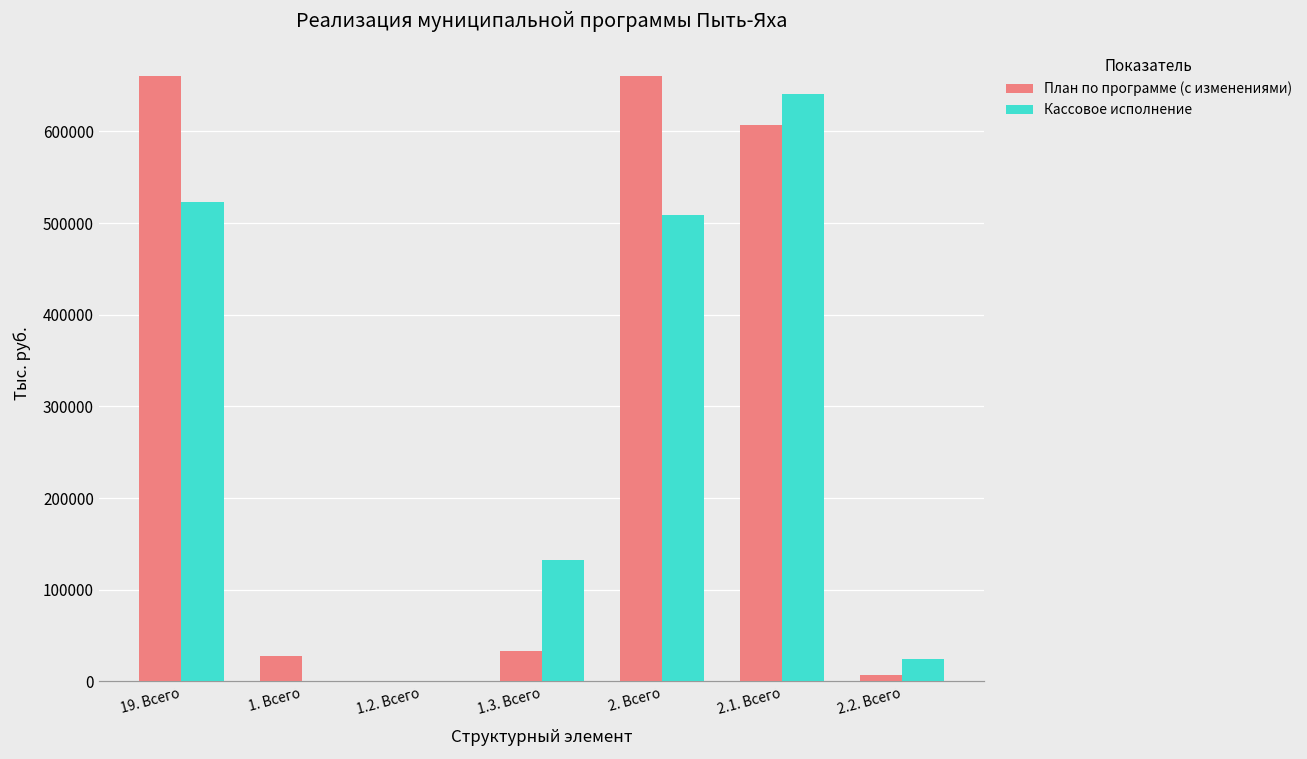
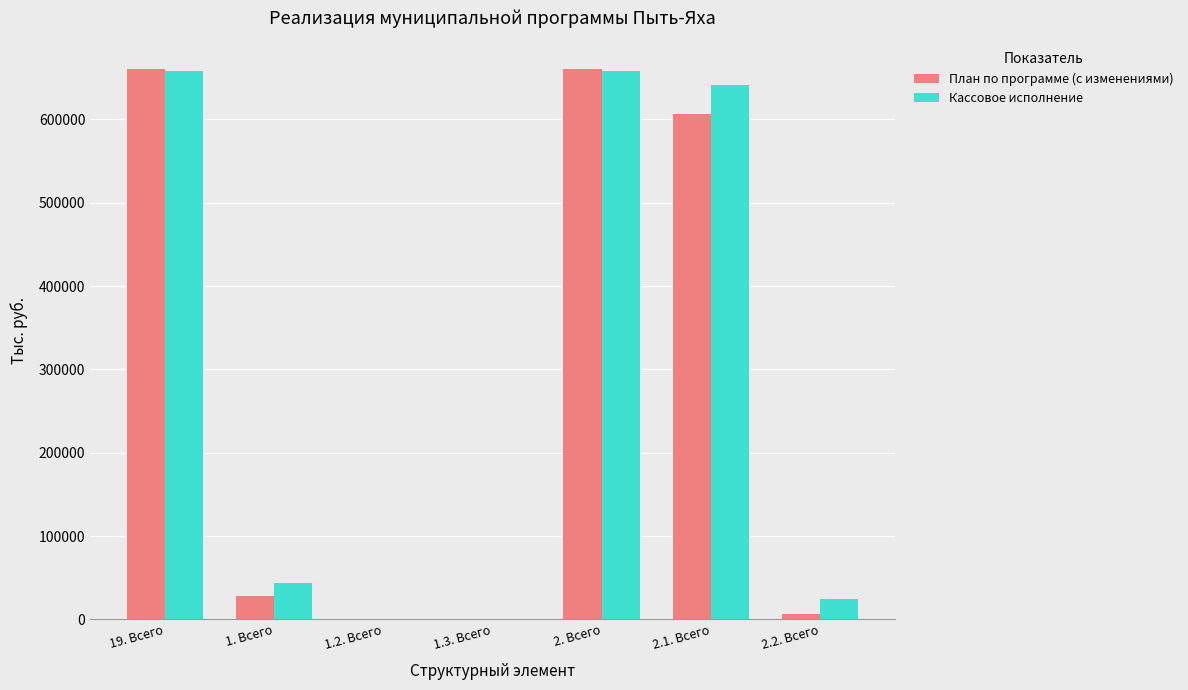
Кассовое исполнение, 19. Всего: 520000 -> 660000
Кассовое исполнение, 1. Всего: 0 -> 40000
План по программе (с изменениями), 1.3. Всего: 30000 -> 0
Кассовое исполнение, 1.3. Всего: 130000 -> 0
Кассовое исполнение, 2. Всего: 510000 -> 660000
